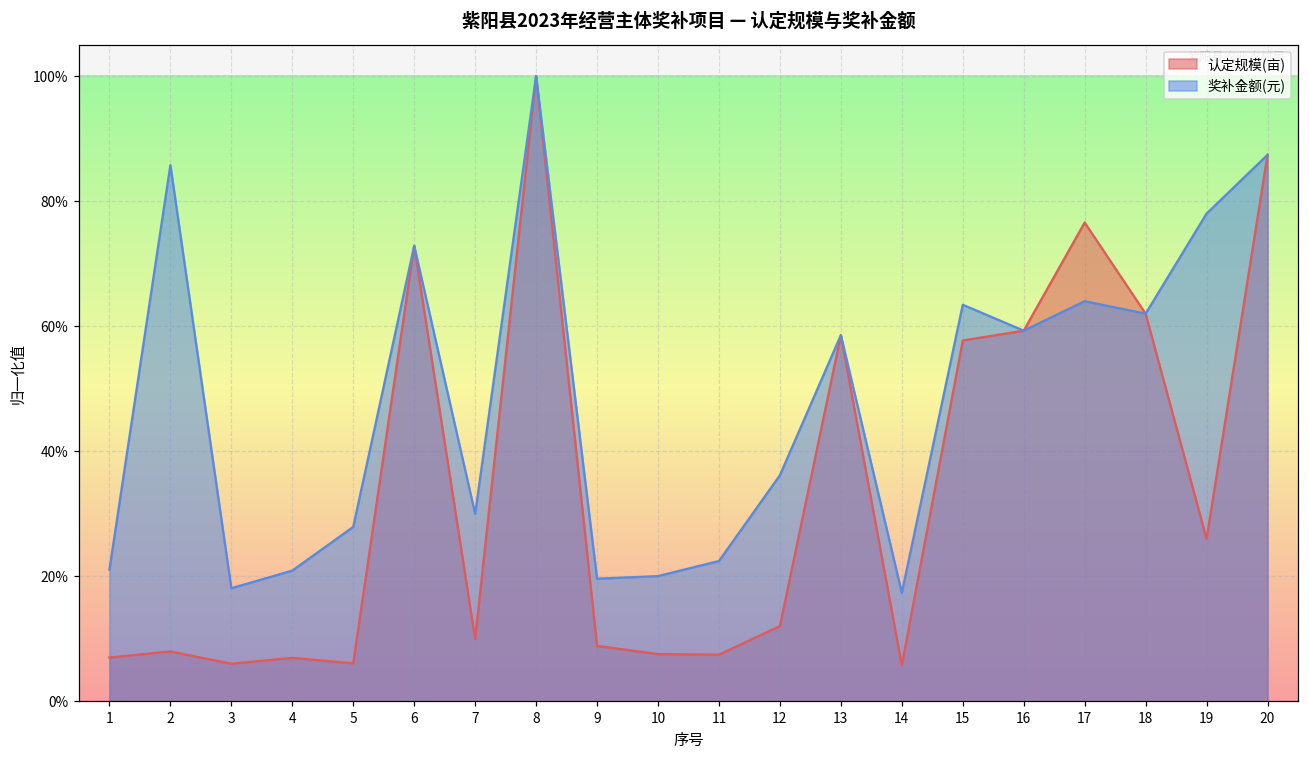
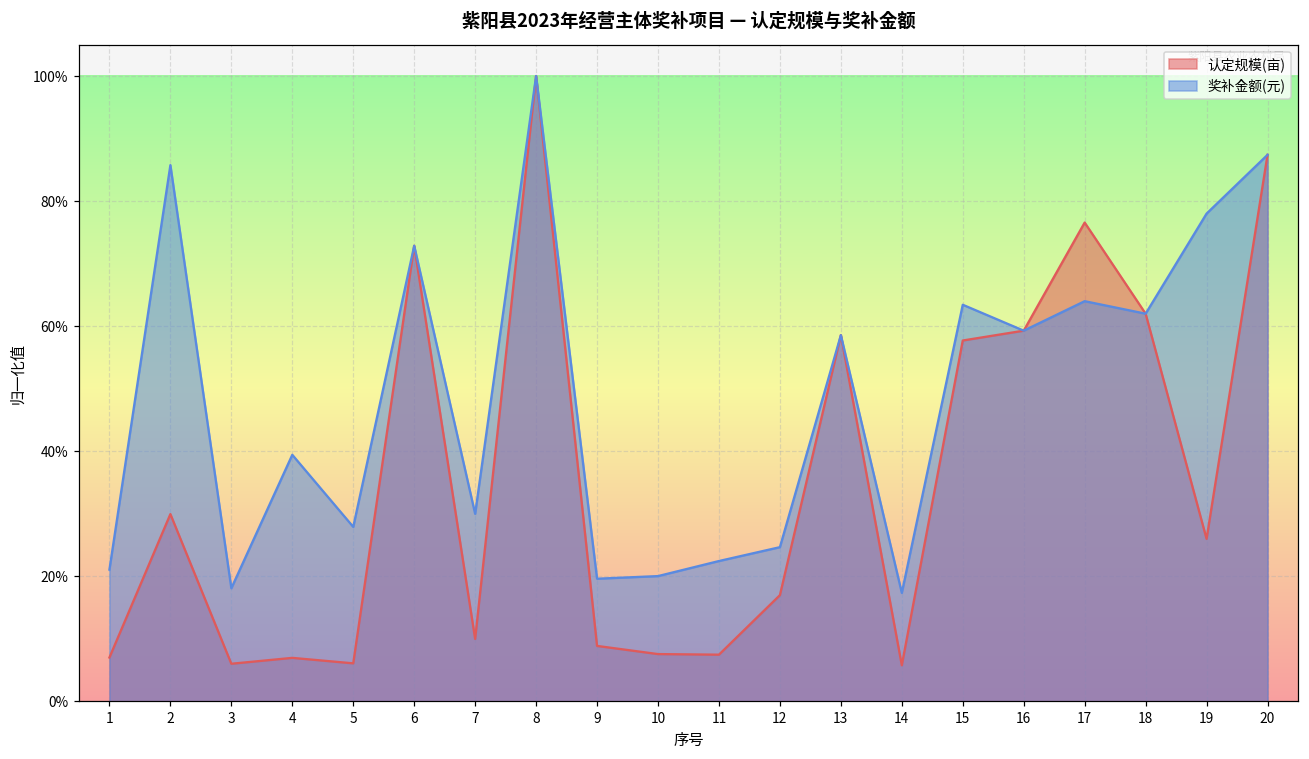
认定规模(亩), 2: 8% -> 30%
奖补金额(元), 4: 21% -> 39%
认定规模(亩), 12: 12% -> 17%
奖补金额(元), 12: 36% -> 25%
